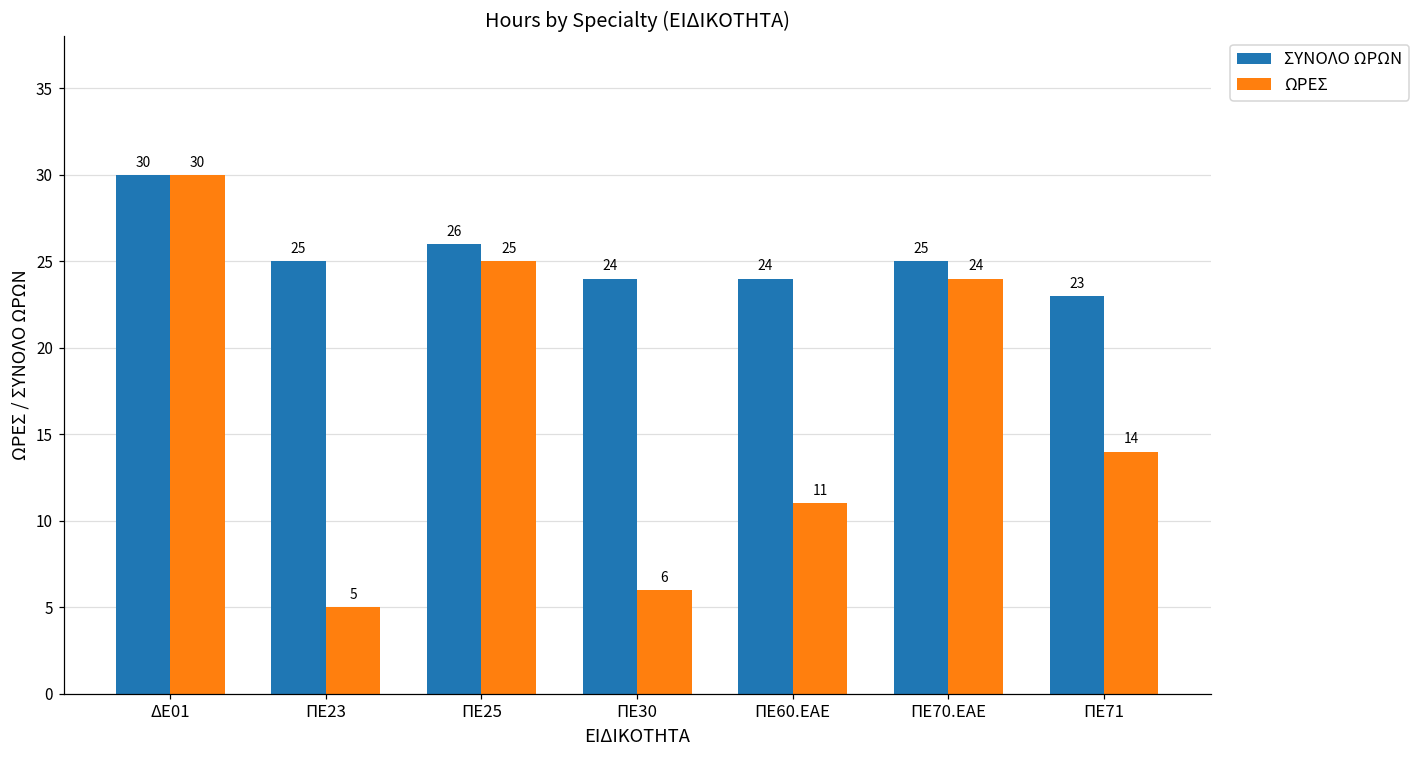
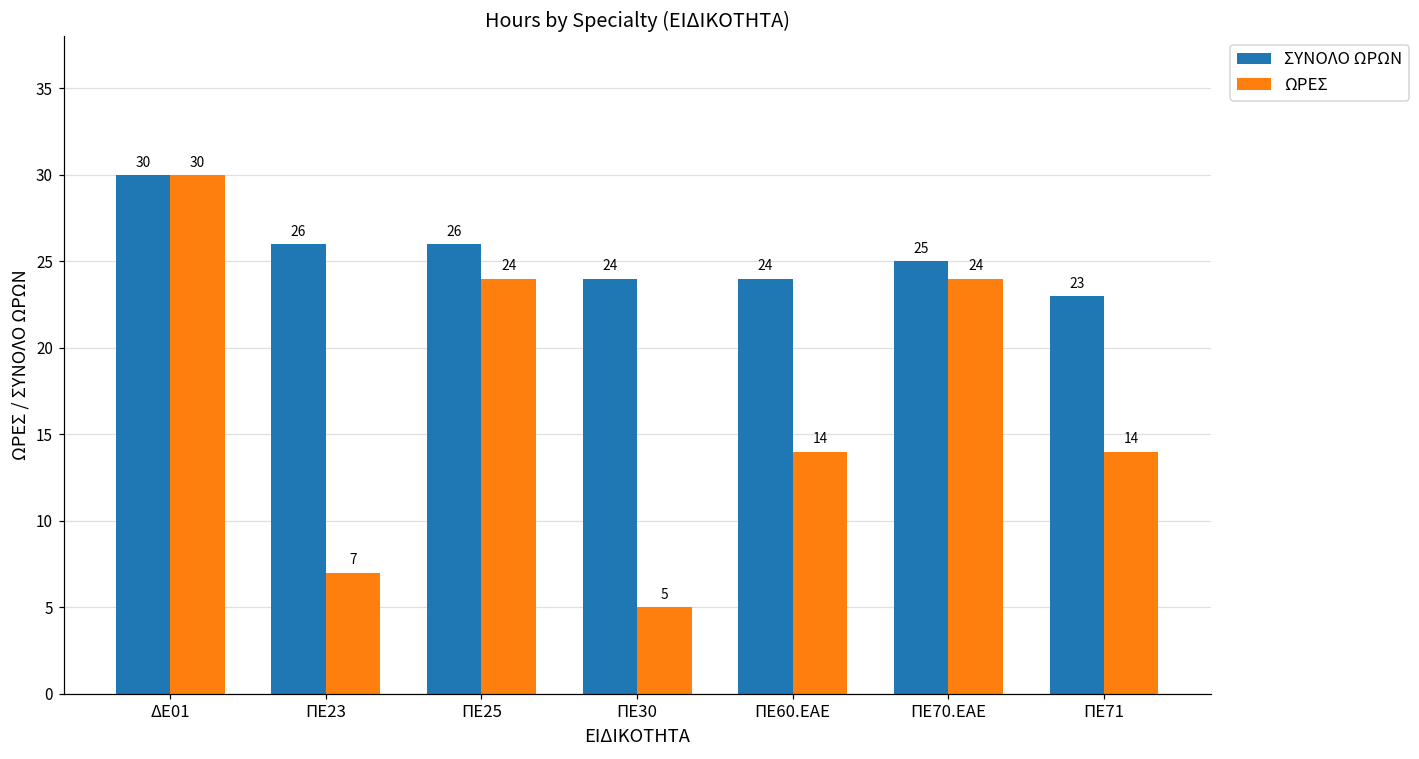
ΣΥΝΟΛΟ ΩΡΩΝ, ΠΕ23: 25 -> 26
ΩΡΕΣ, ΠΕ23: 5 -> 7
ΩΡΕΣ, ΠΕ25: 25 -> 24
ΩΡΕΣ, ΠΕ30: 6 -> 5
ΩΡΕΣ, ΠΕ60.ΕΑΕ: 11 -> 14
